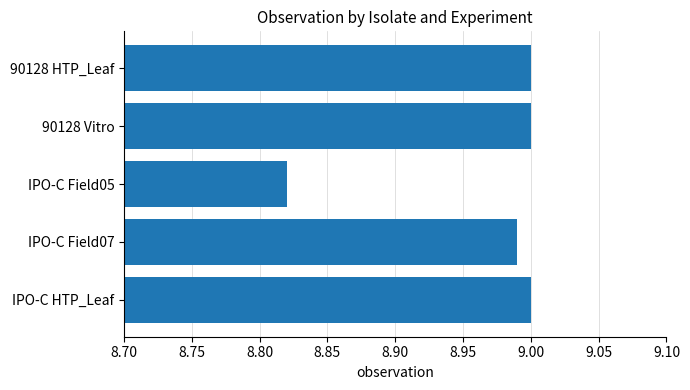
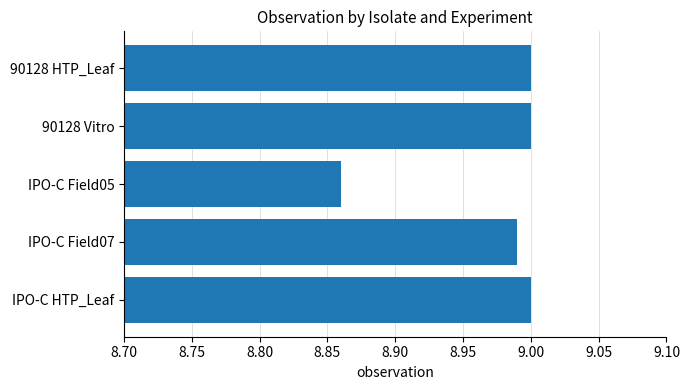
IPO-C Field05: 8.82 -> 8.86
